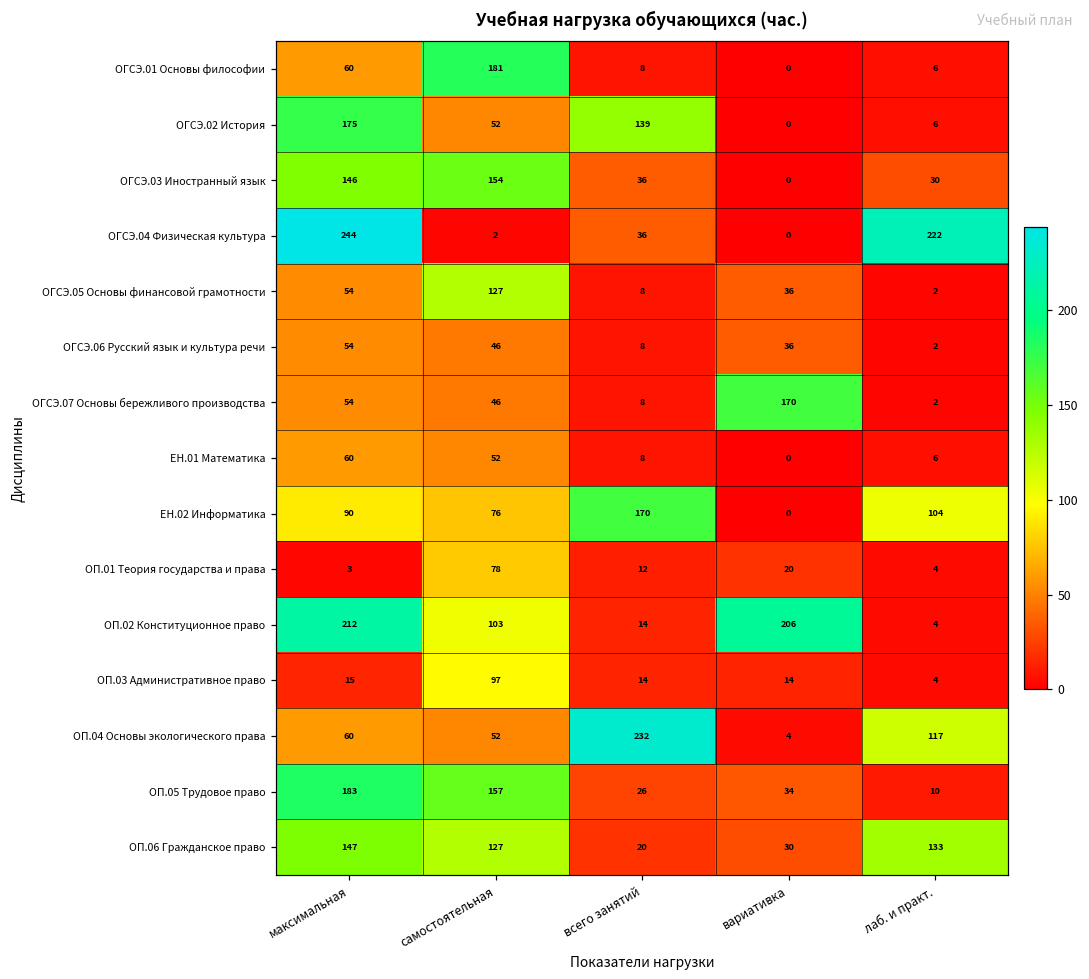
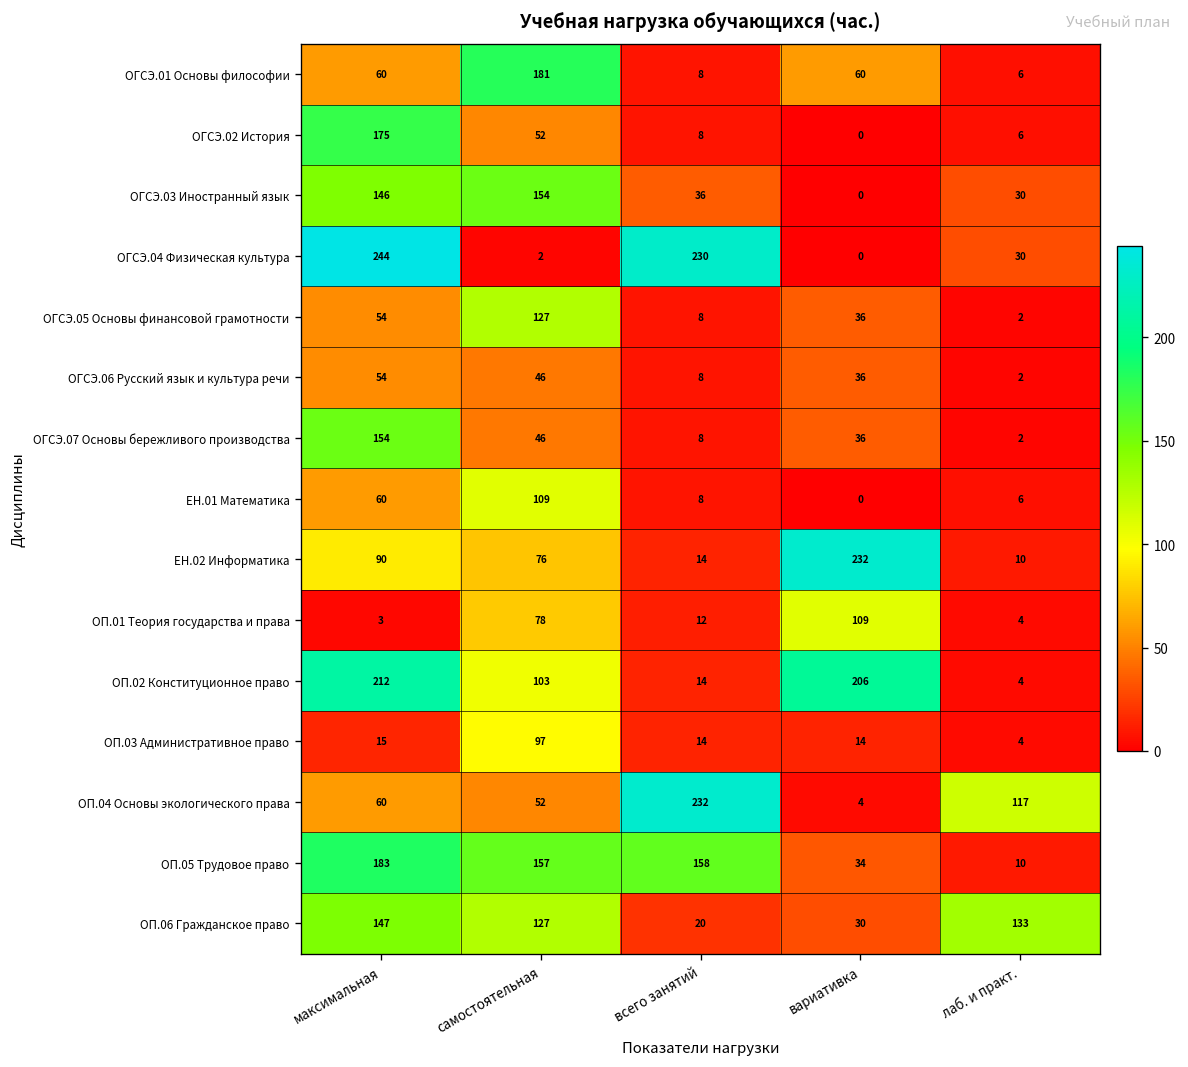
ОГСЭ.01 Основы философии, вариативка: 0 -> 60
ОГСЭ.02 История, всего занятий: 139 -> 8
ОГСЭ.04 Физическая культура, всего занятий: 36 -> 230
ОГСЭ.04 Физическая культура, лаб. и практ.: 222 -> 30
ОГСЭ.07 Основы бережливого производства, максимальная: 54 -> 154
ОГСЭ.07 Основы бережливого производства, вариативка: 170 -> 36
ЕН.01 Математика, самостоятельная: 52 -> 109
ЕН.02 Информатика, всего занятий: 170 -> 14
ЕН.02 Информатика, вариативка: 0 -> 232
ЕН.02 Информатика, лаб. и практ.: 104 -> 10
ОП.01 Теория государства и права, вариативка: 20 -> 109
ОП.05 Трудовое право, всего занятий: 26 -> 158
